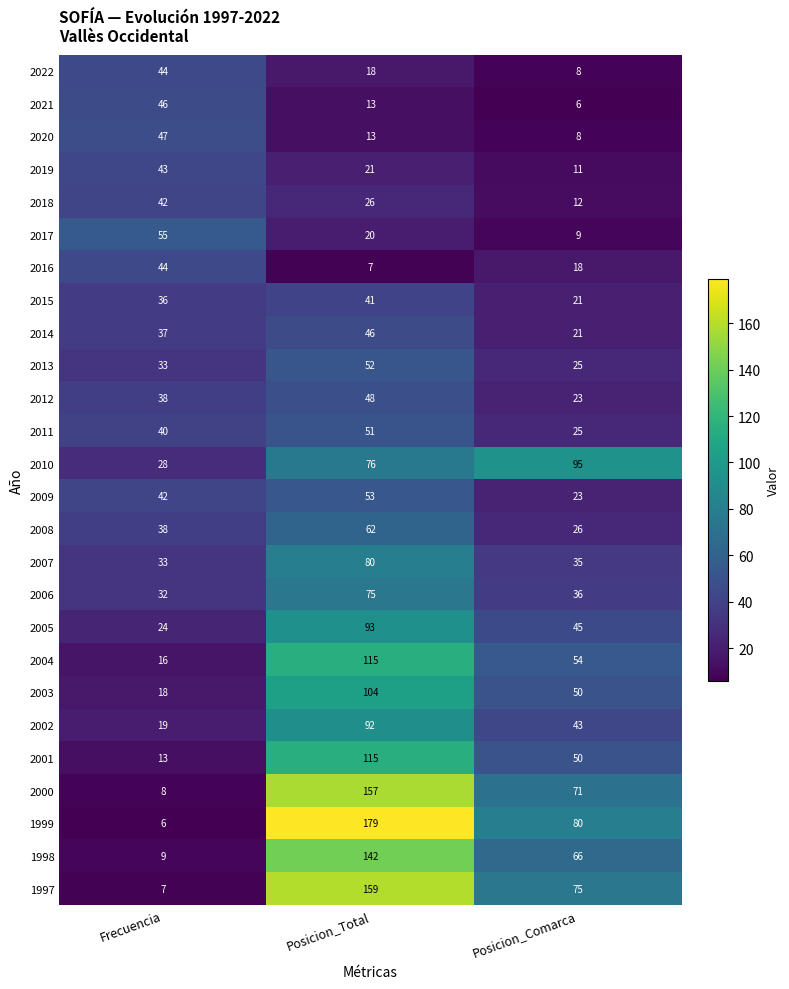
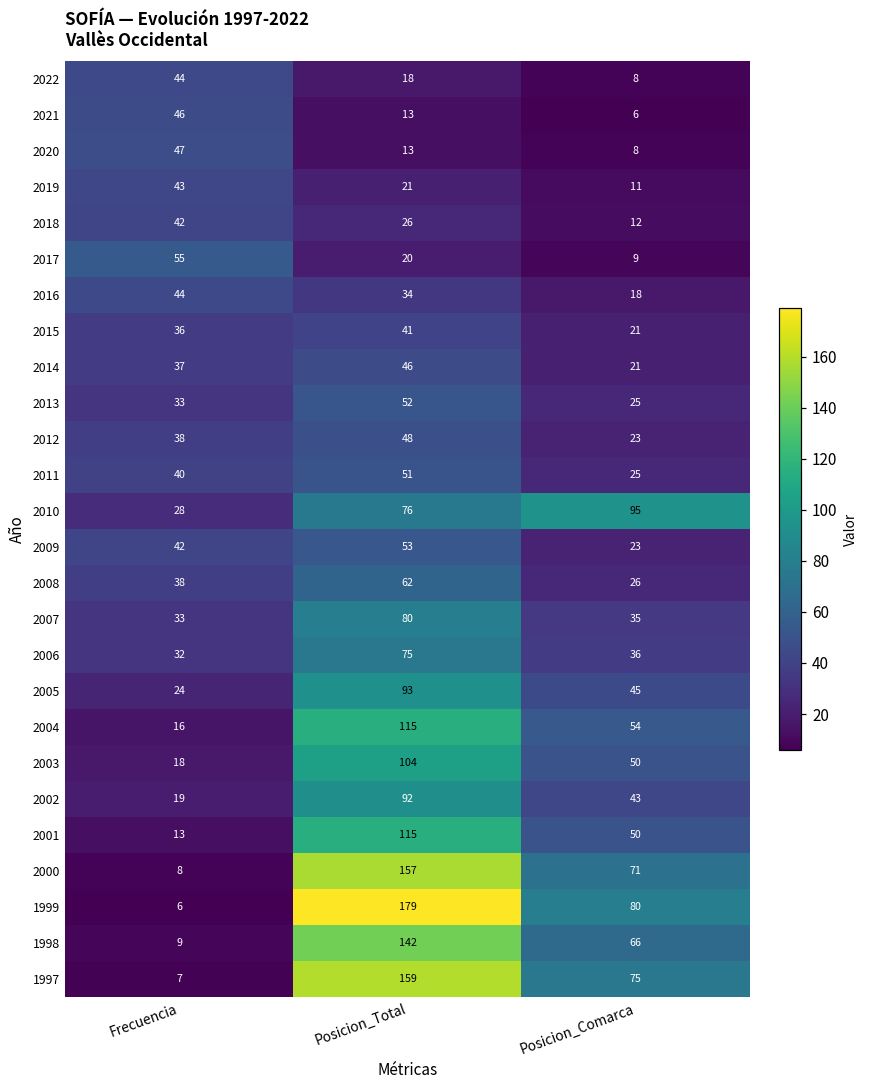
2016, Posicion_Total: 7 -> 34
